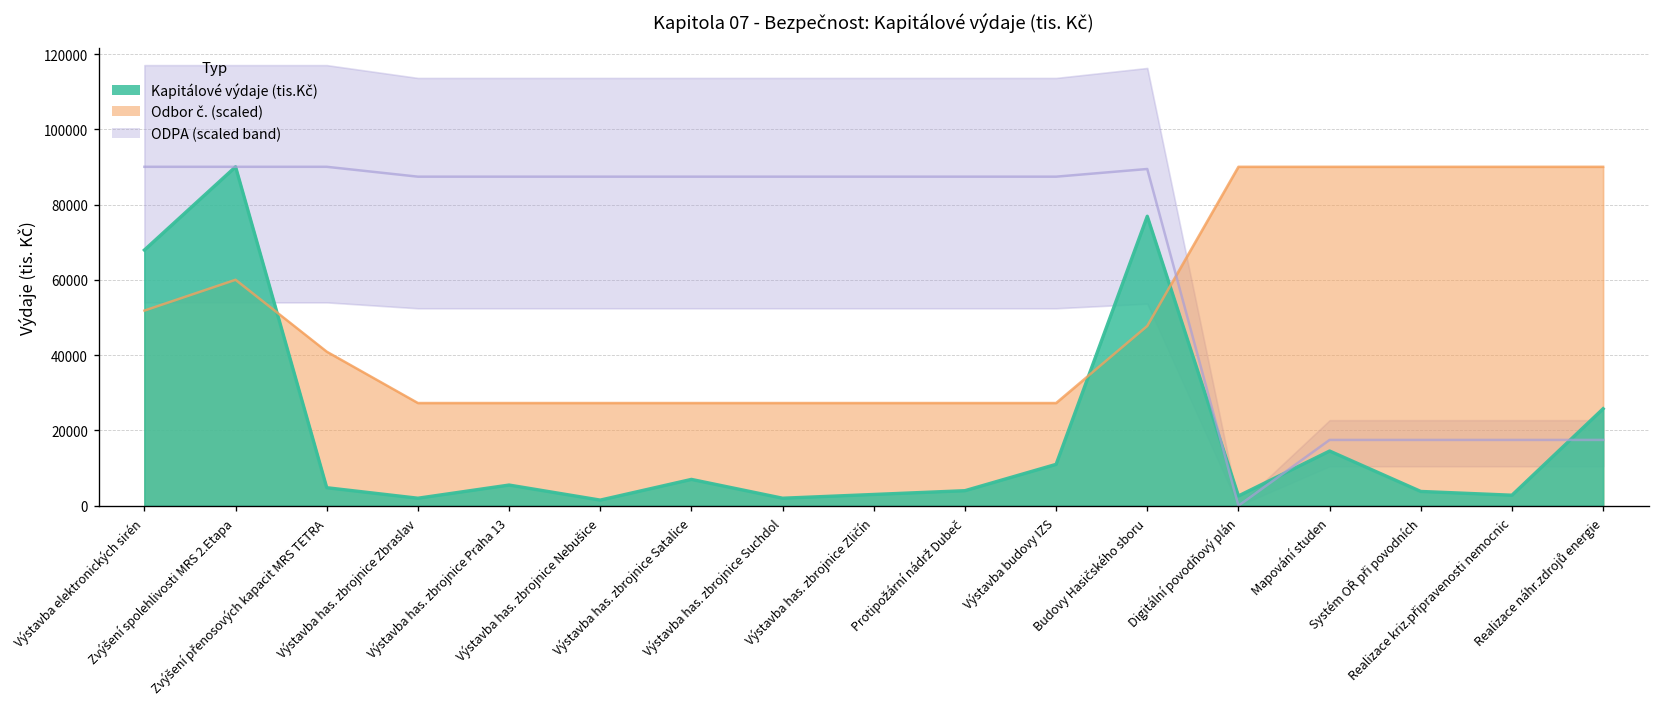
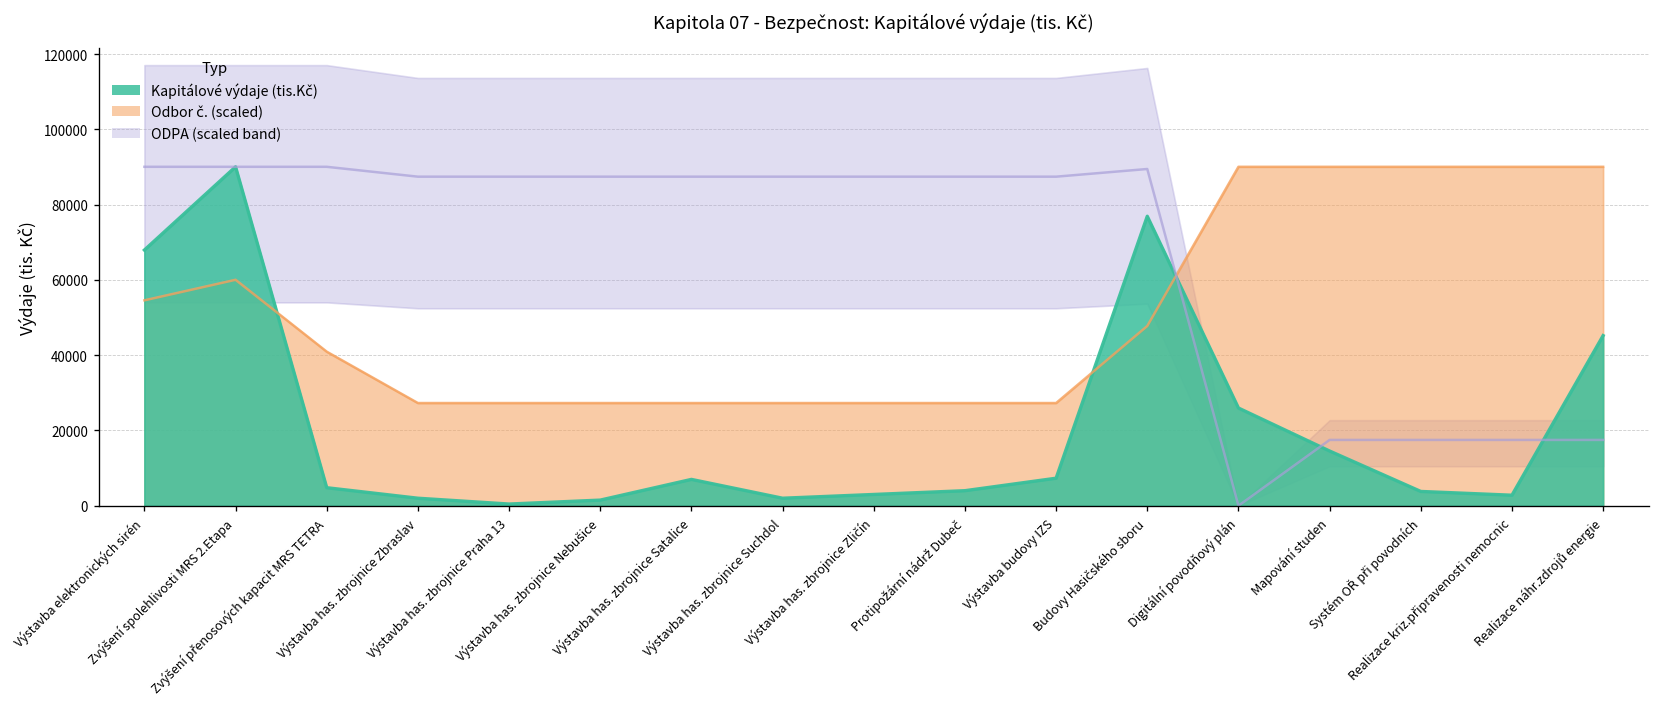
Odbor č. (scaled), Výstavba elektronických sirén: 52000 -> 55000
Kapitálové výdaje (tis.Kč), Výstavba has. zbrojnice Praha 13: 6000 -> 0
Kapitálové výdaje (tis.Kč), Výstavba budovy IZS: 11000 -> 7000
Kapitálové výdaje (tis.Kč), Digitální povodňový plán: 3000 -> 26000
Kapitálové výdaje (tis.Kč), Realizace náhr.zdrojů energie: 26000 -> 45000
